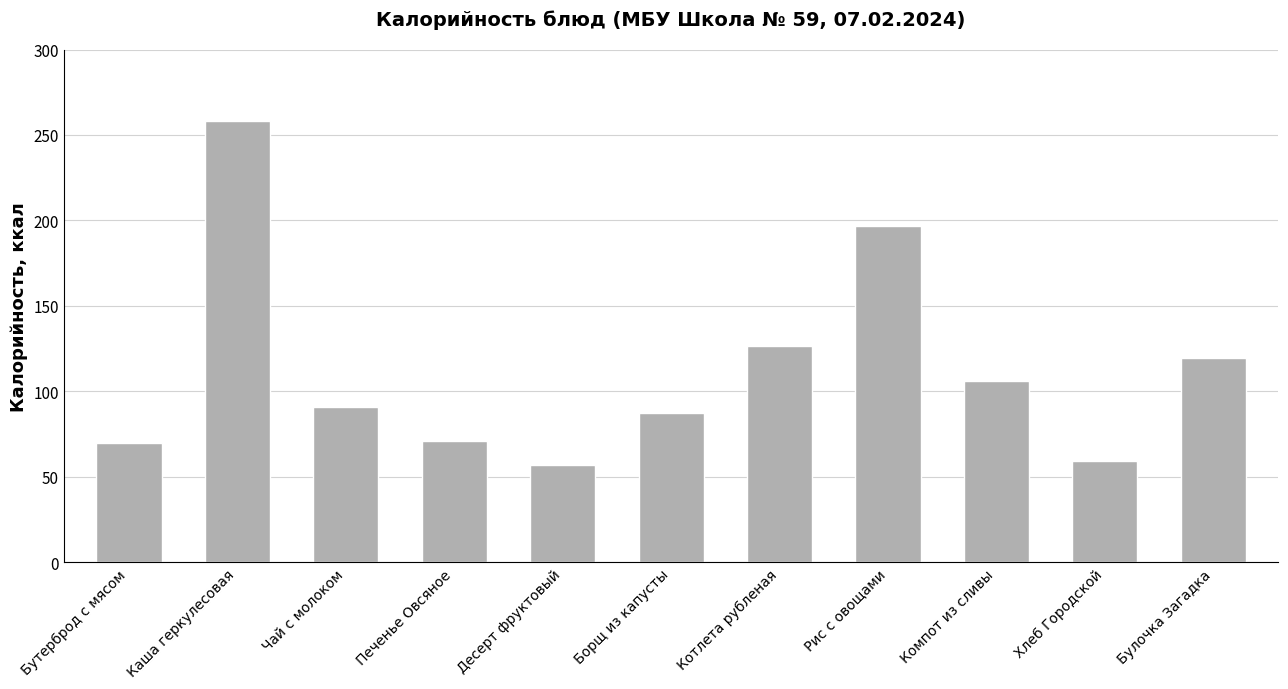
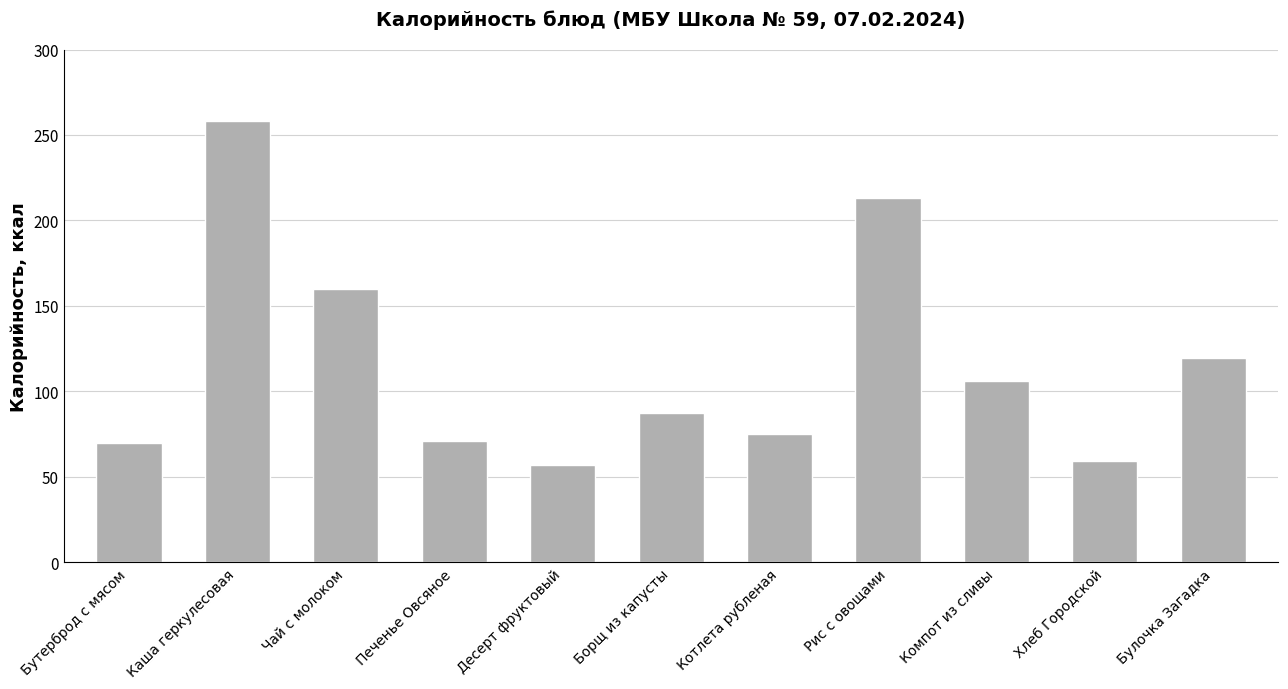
Чай с молоком: 91 -> 160
Котлета рубленая: 126 -> 75
Рис с овощами: 197 -> 213
